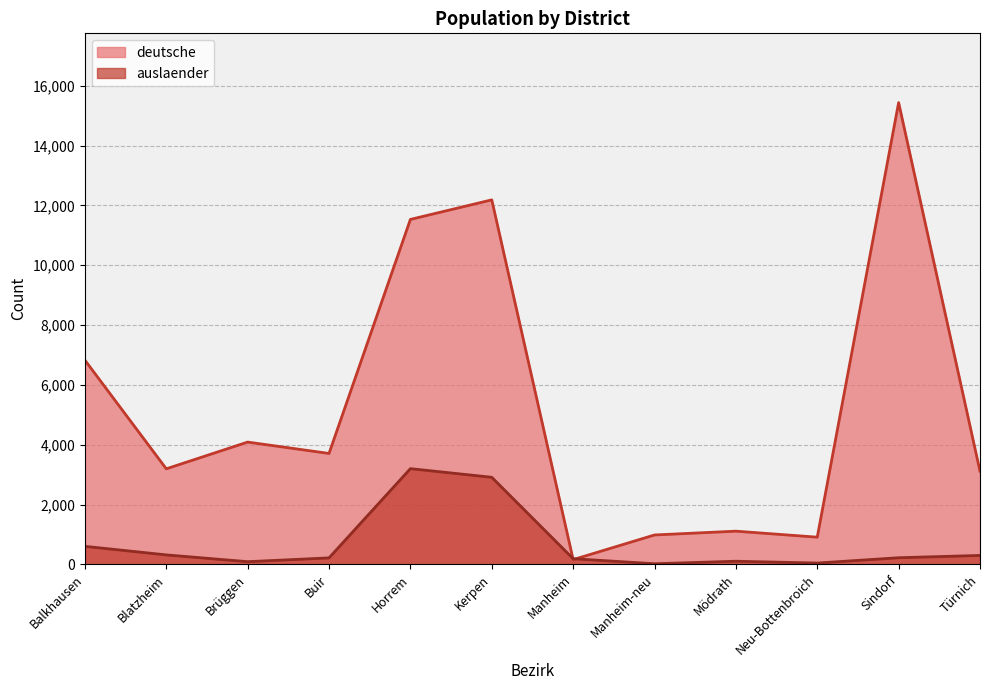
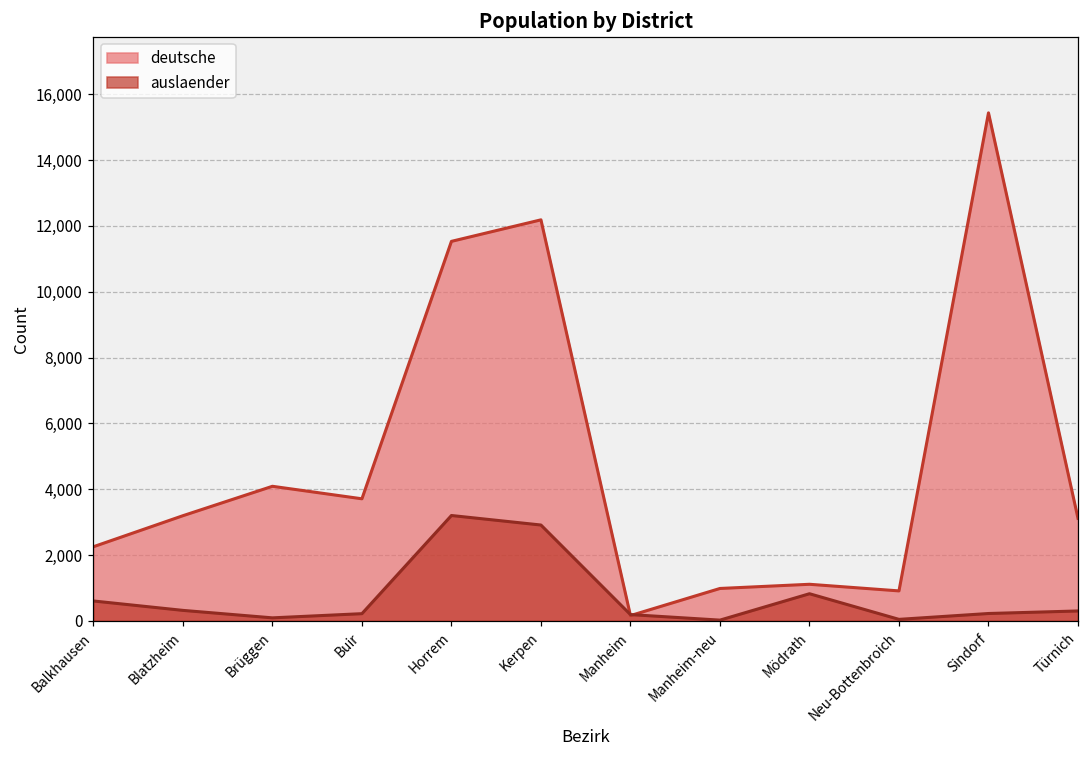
deutsche, Balkhausen: 6,800 -> 2,300
auslaender, Mödrath: 100 -> 800
